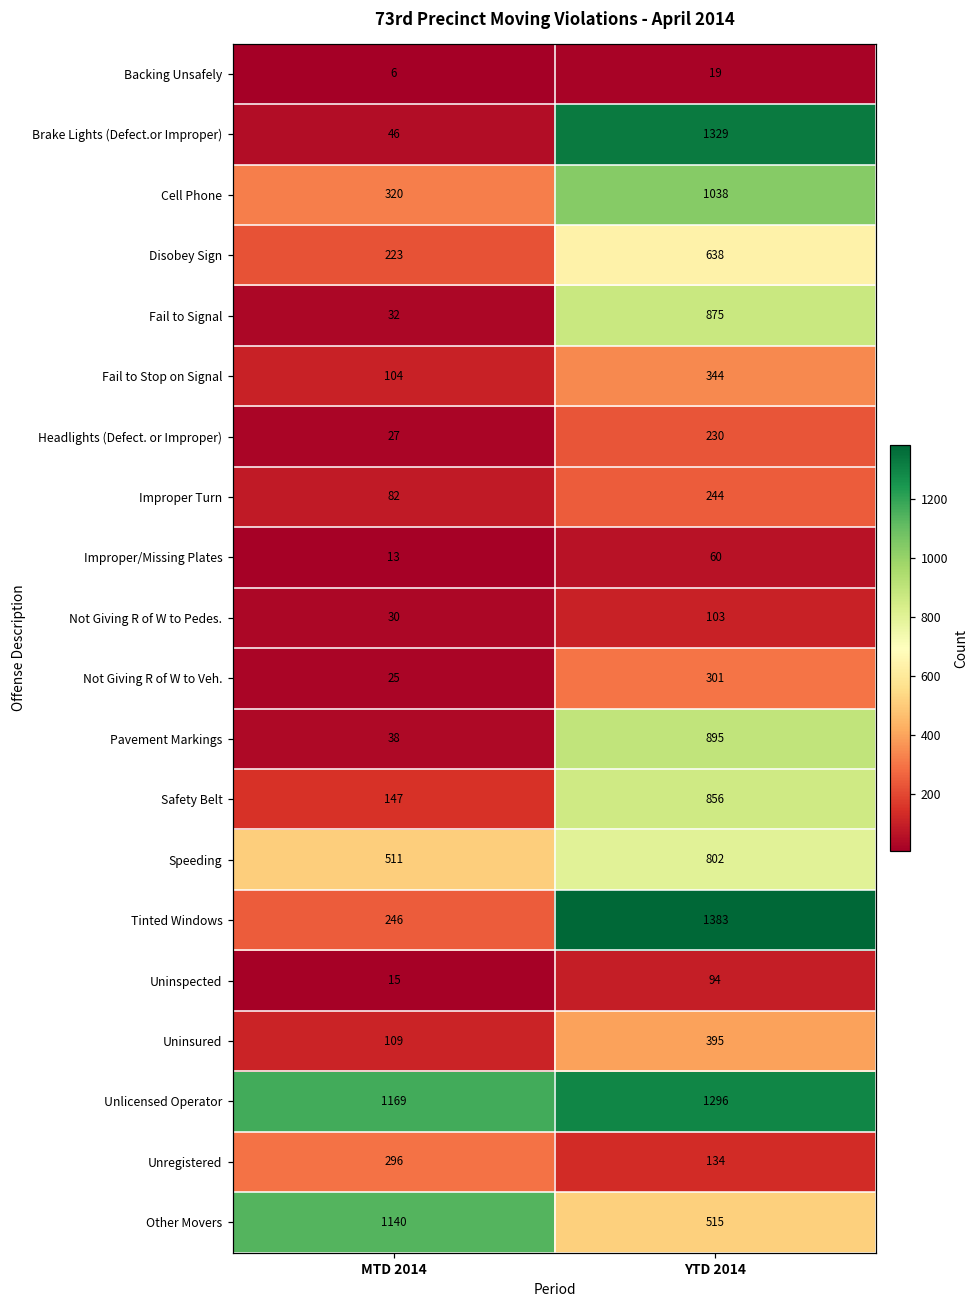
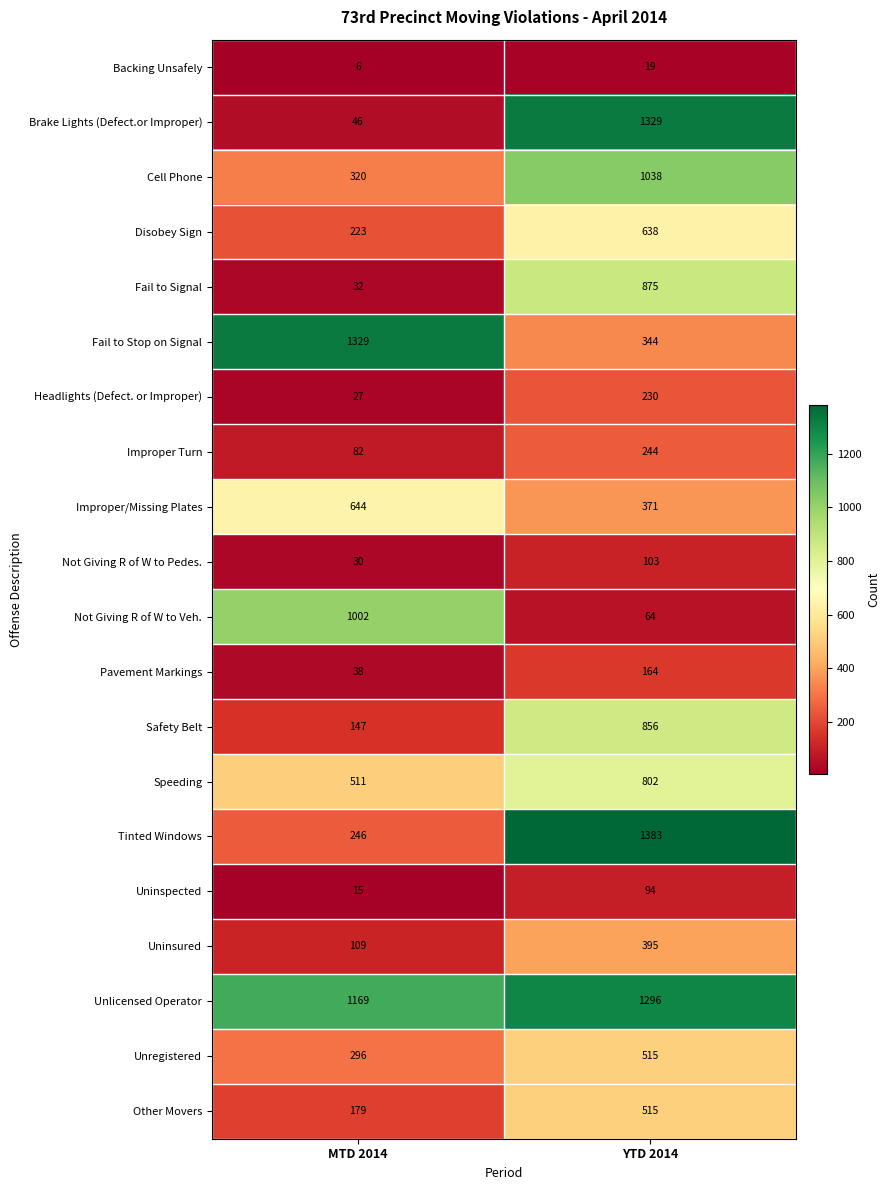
Fail to Stop on Signal, MTD 2014: 104 -> 1329
Improper/Missing Plates, MTD 2014: 13 -> 644
Improper/Missing Plates, YTD 2014: 60 -> 371
Not Giving R of W to Veh., MTD 2014: 25 -> 1002
Not Giving R of W to Veh., YTD 2014: 301 -> 64
Pavement Markings, YTD 2014: 895 -> 164
Unregistered, YTD 2014: 134 -> 515
Other Movers, MTD 2014: 1140 -> 179
